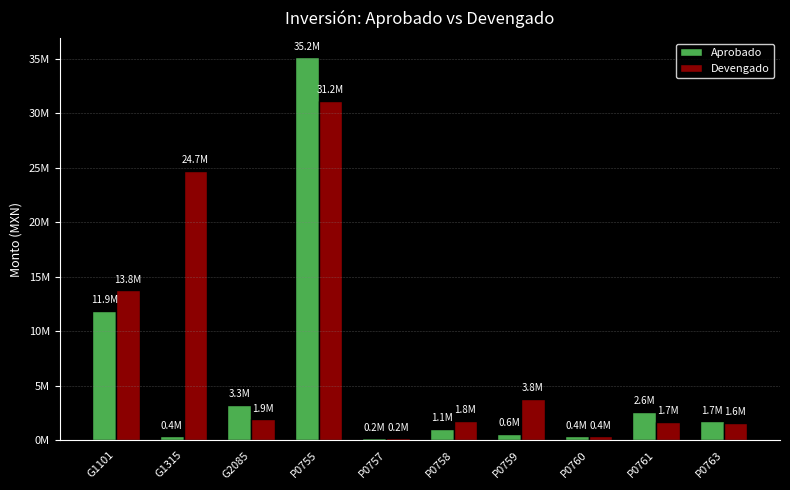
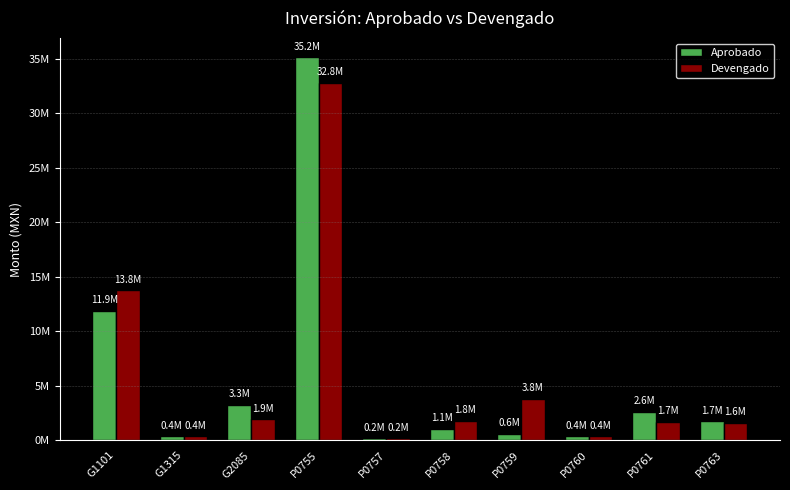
Devengado, G1315: 24.7M -> 0.4M
Devengado, P0755: 31.2M -> 32.8M
